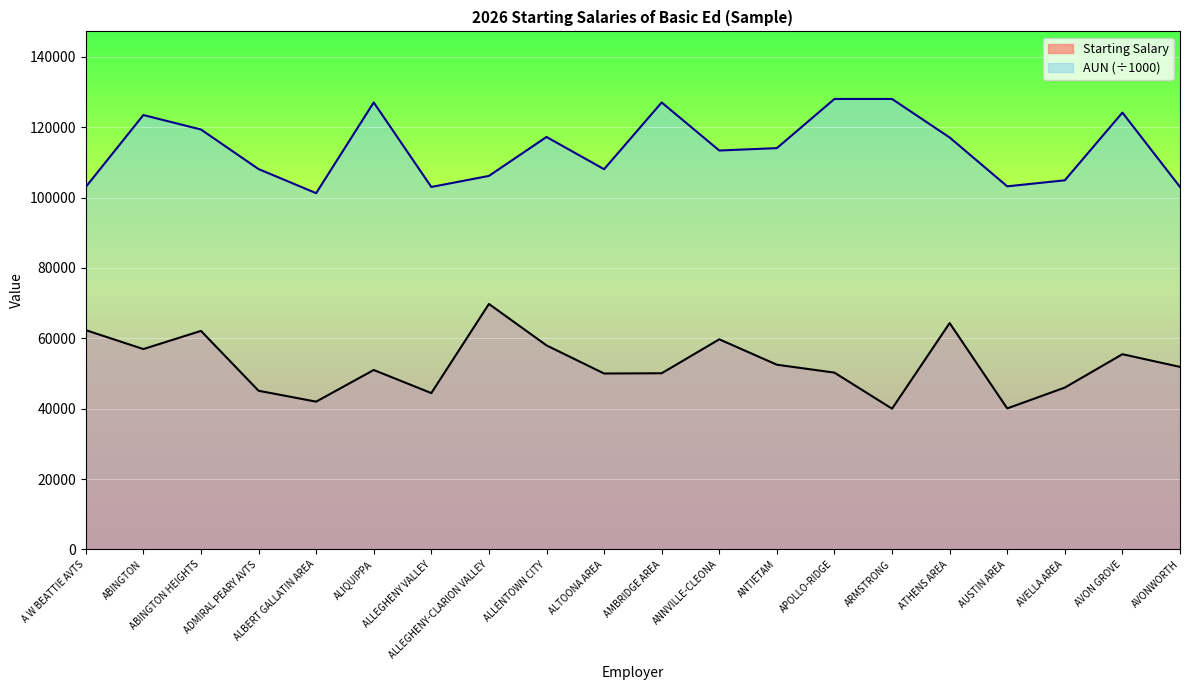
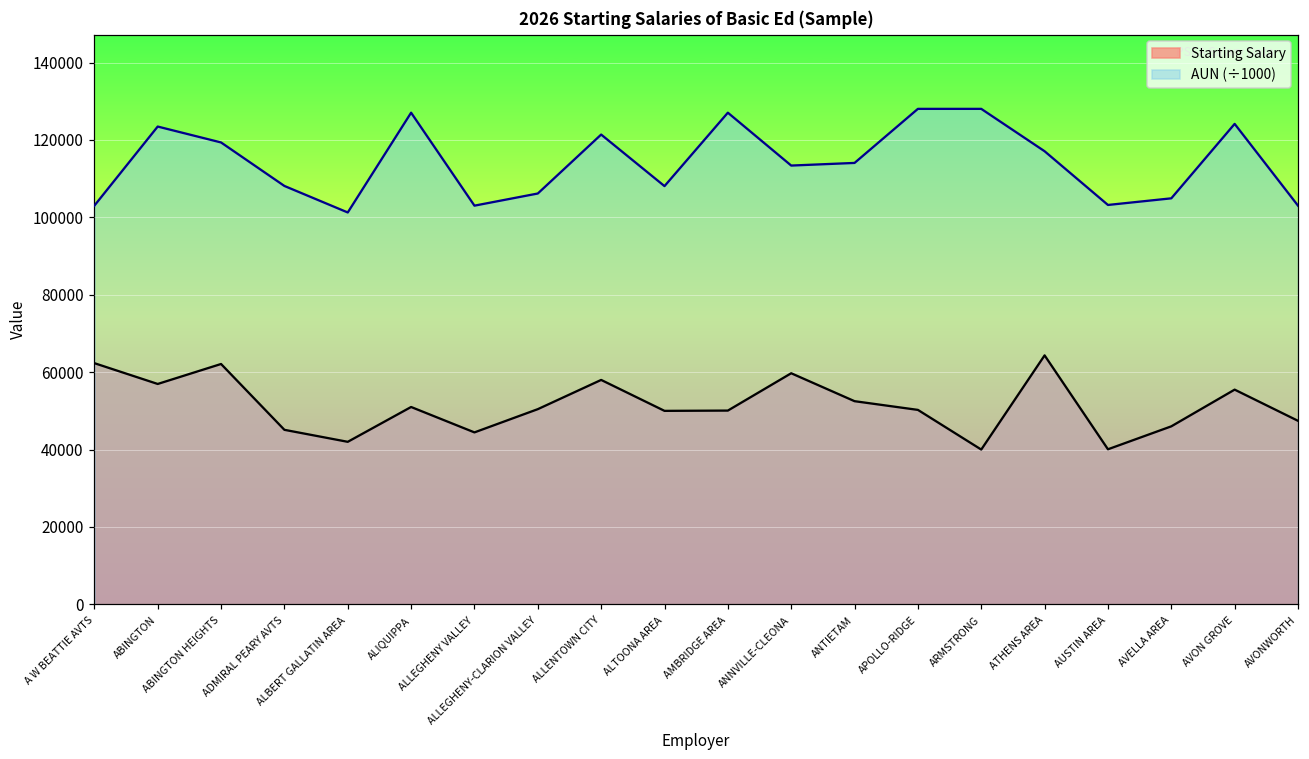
Starting Salary, ALLEGHENY-CLARION VALLEY: 70000 -> 50000
AUN (÷1000), ALLENTOWN CITY: 117000 -> 121000
Starting Salary, AVONWORTH: 52000 -> 47000
